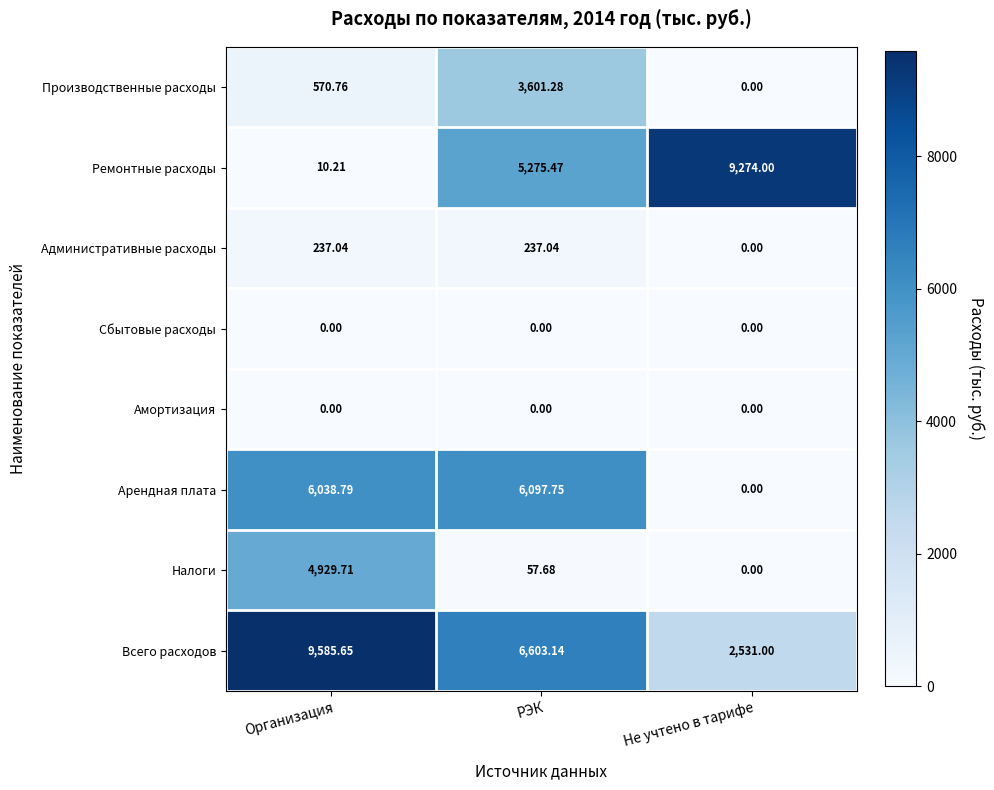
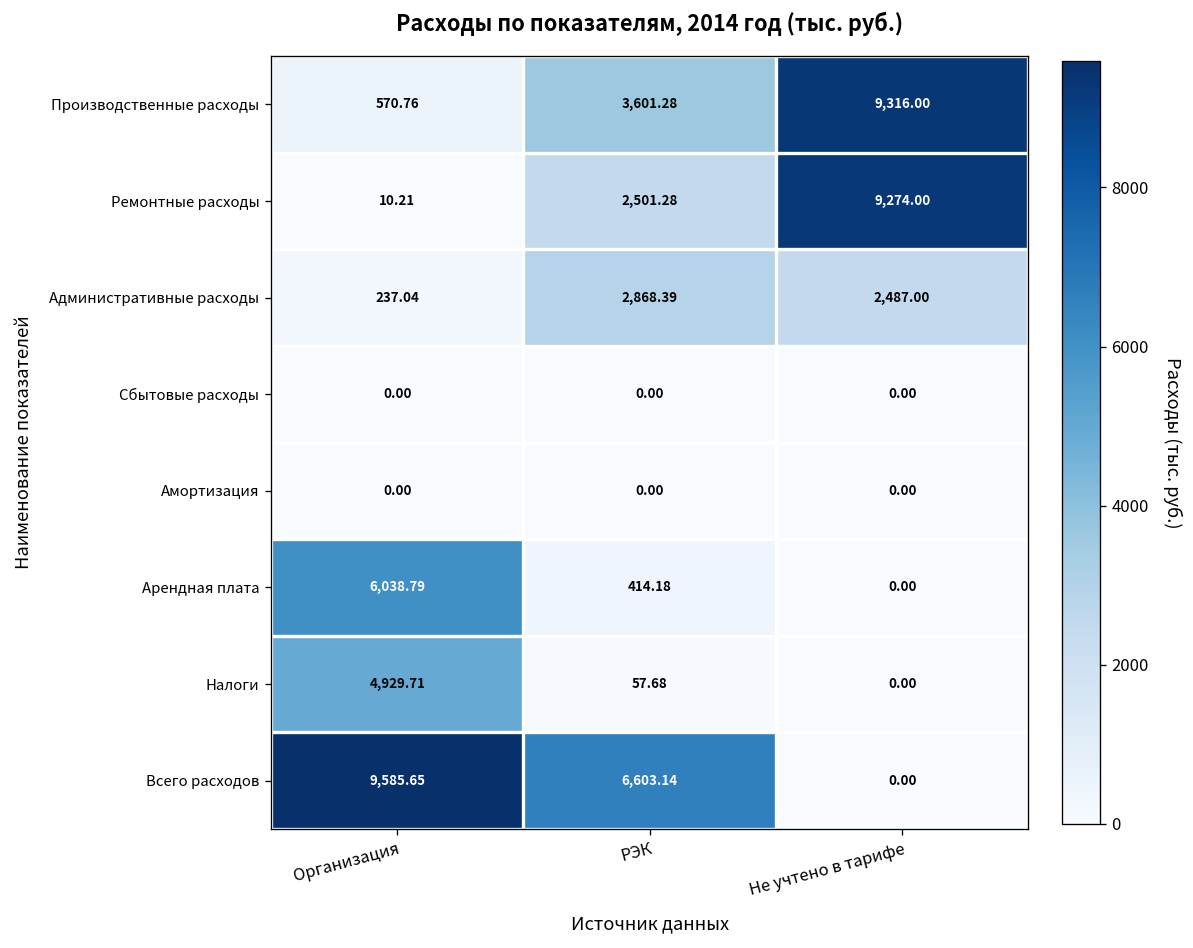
Производственные расходы, Не учтено в тарифе: 0.00 -> 9,316.00
Ремонтные расходы, РЭК: 5,275.47 -> 2,501.28
Административные расходы, РЭК: 237.04 -> 2,868.39
Административные расходы, Не учтено в тарифе: 0.00 -> 2,487.00
Арендная плата, РЭК: 6,097.75 -> 414.18
Всего расходов, Не учтено в тарифе: 2,531.00 -> 0.00
